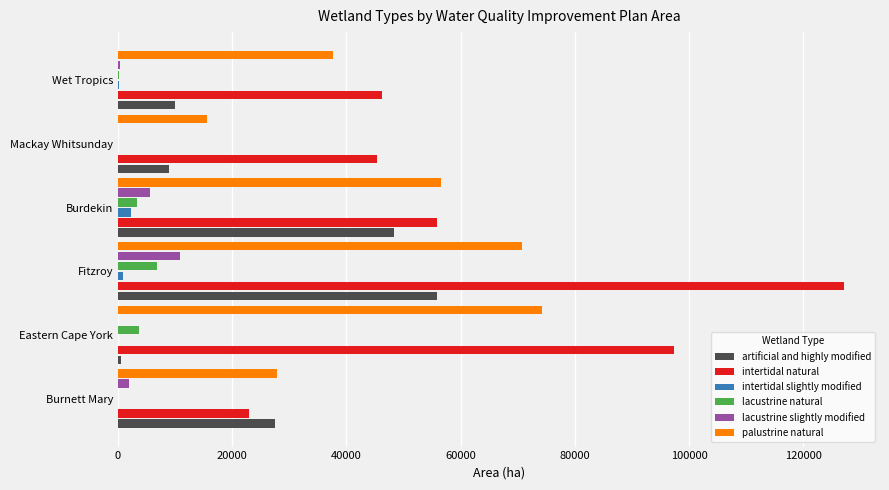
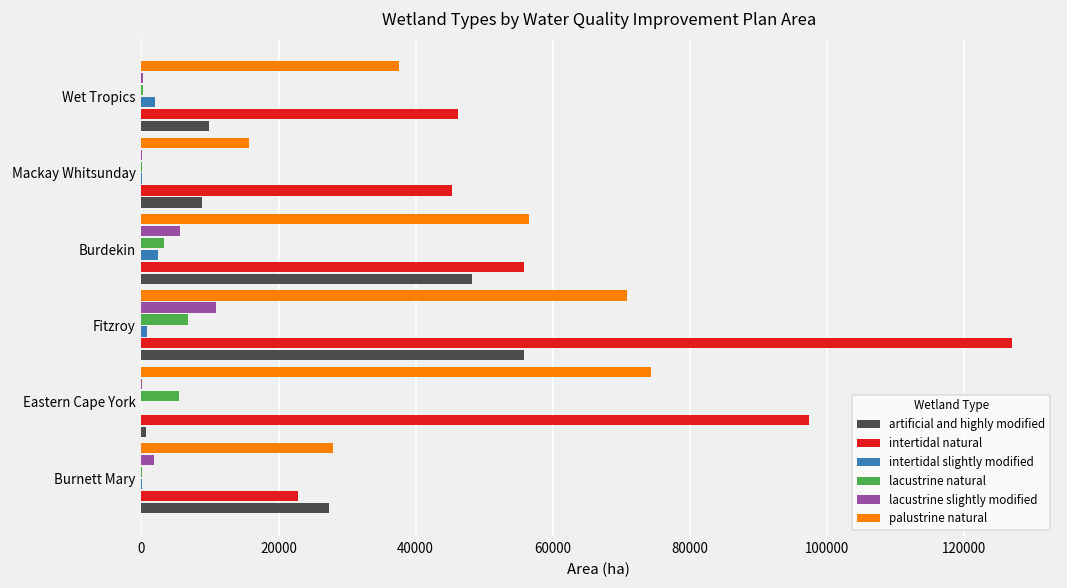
intertidal slightly modified, Wet Tropics: 0 -> 2000
lacustrine natural, Eastern Cape York: 4000 -> 5000
